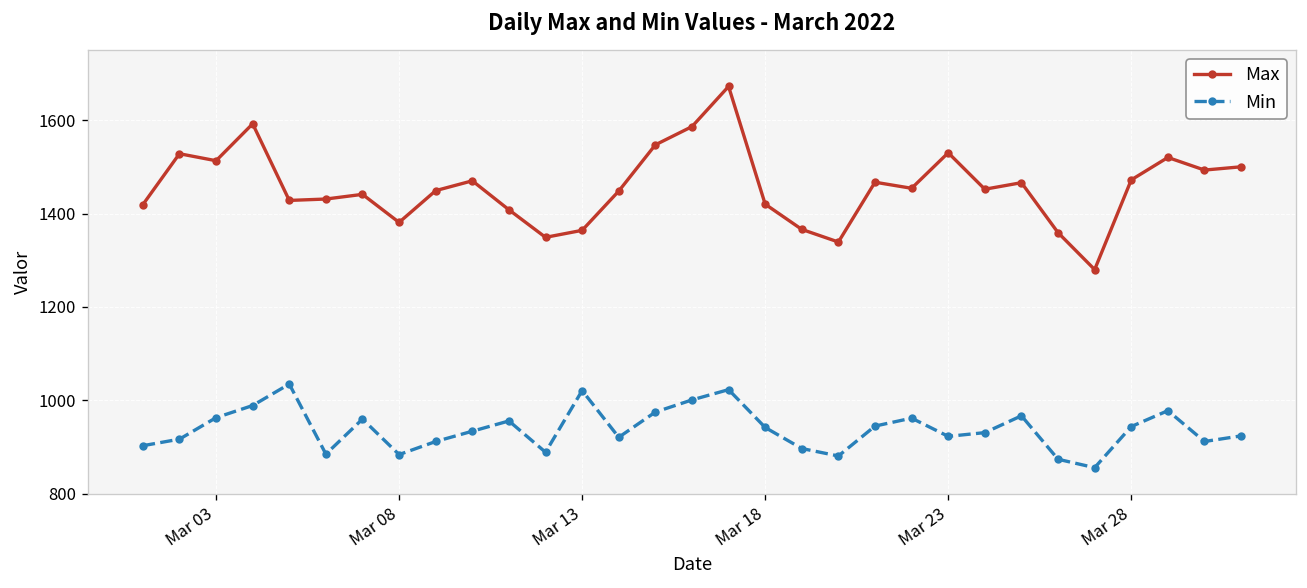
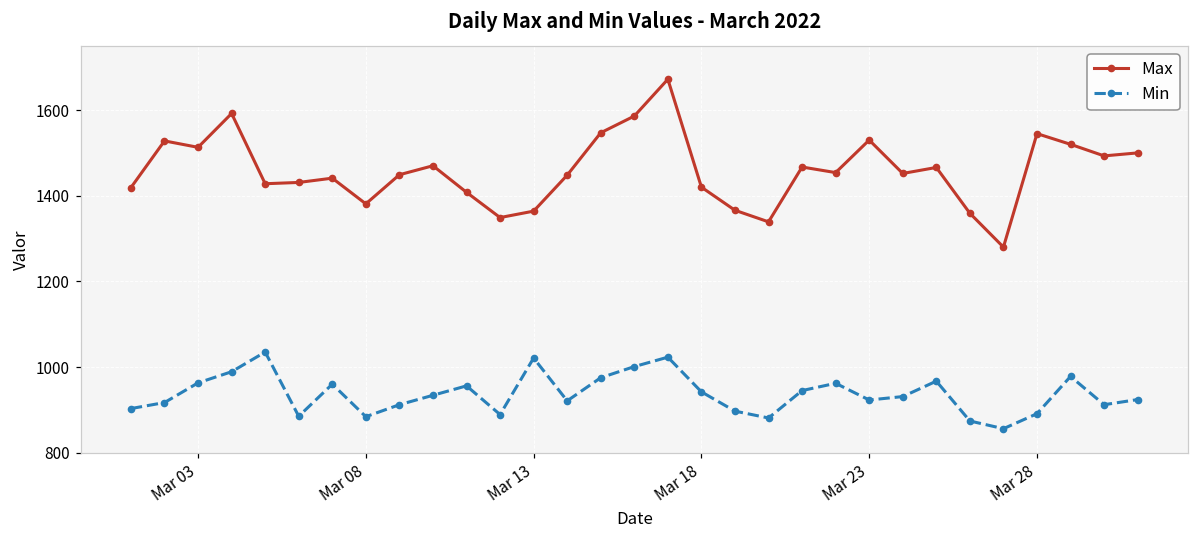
Max, Mar 28: 1470 -> 1550
Min, Mar 28: 940 -> 890
